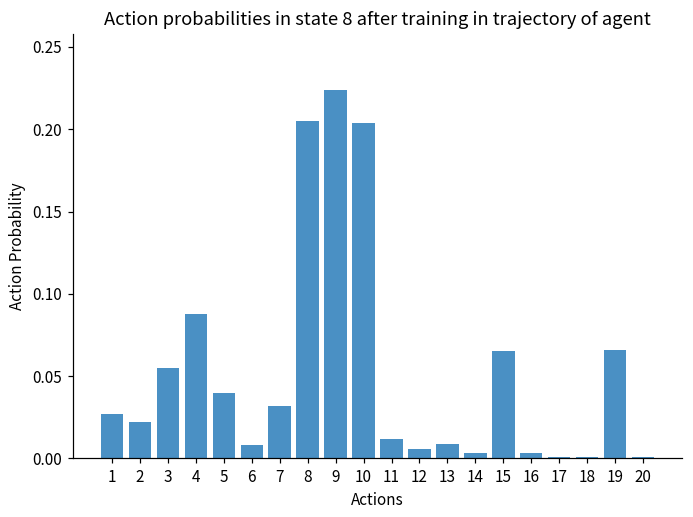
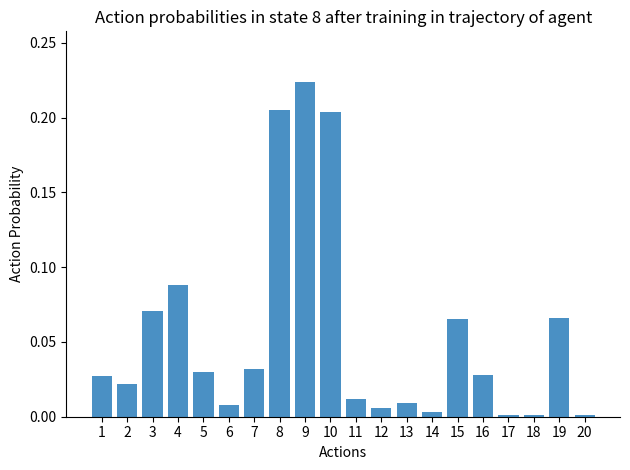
3: 0.055 -> 0.071
5: 0.04 -> 0.03
16: 0.003 -> 0.028
